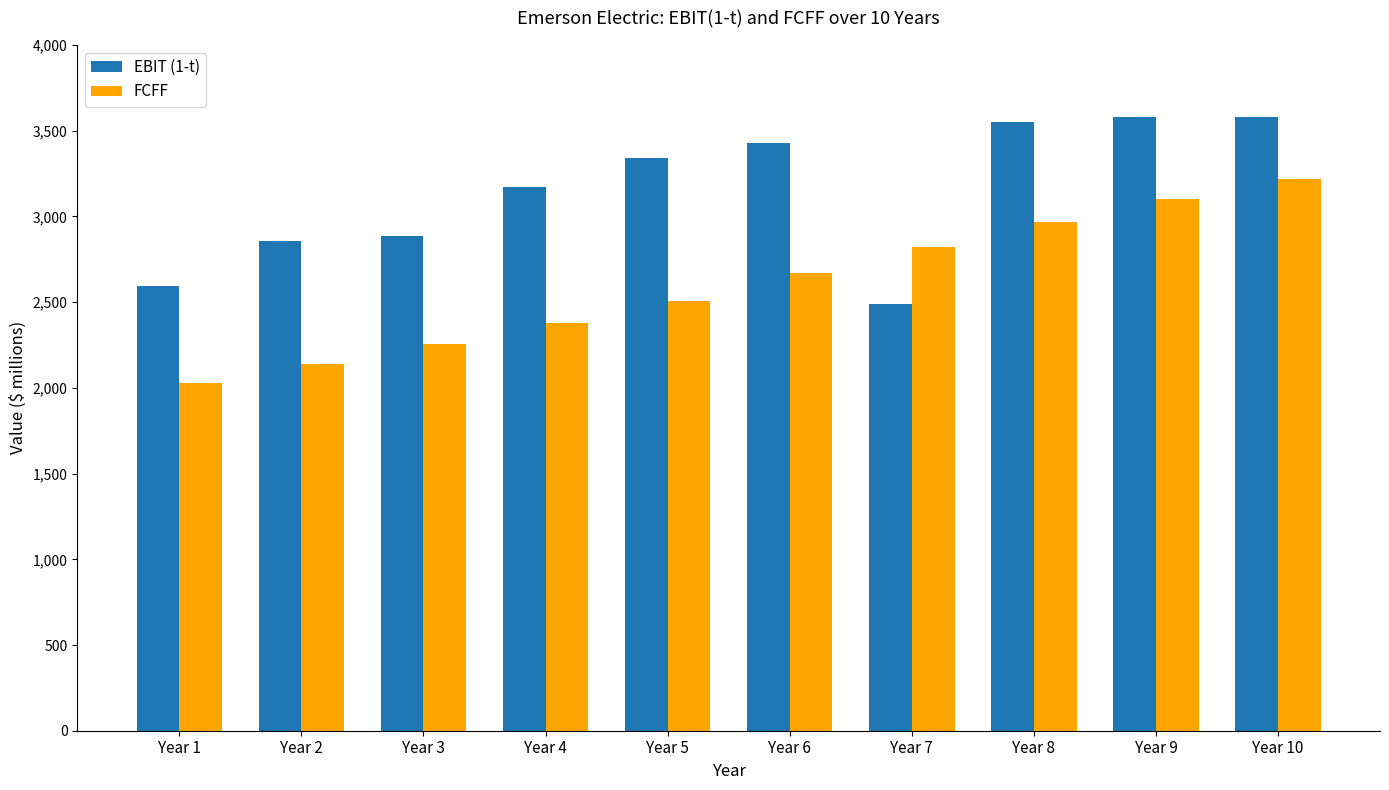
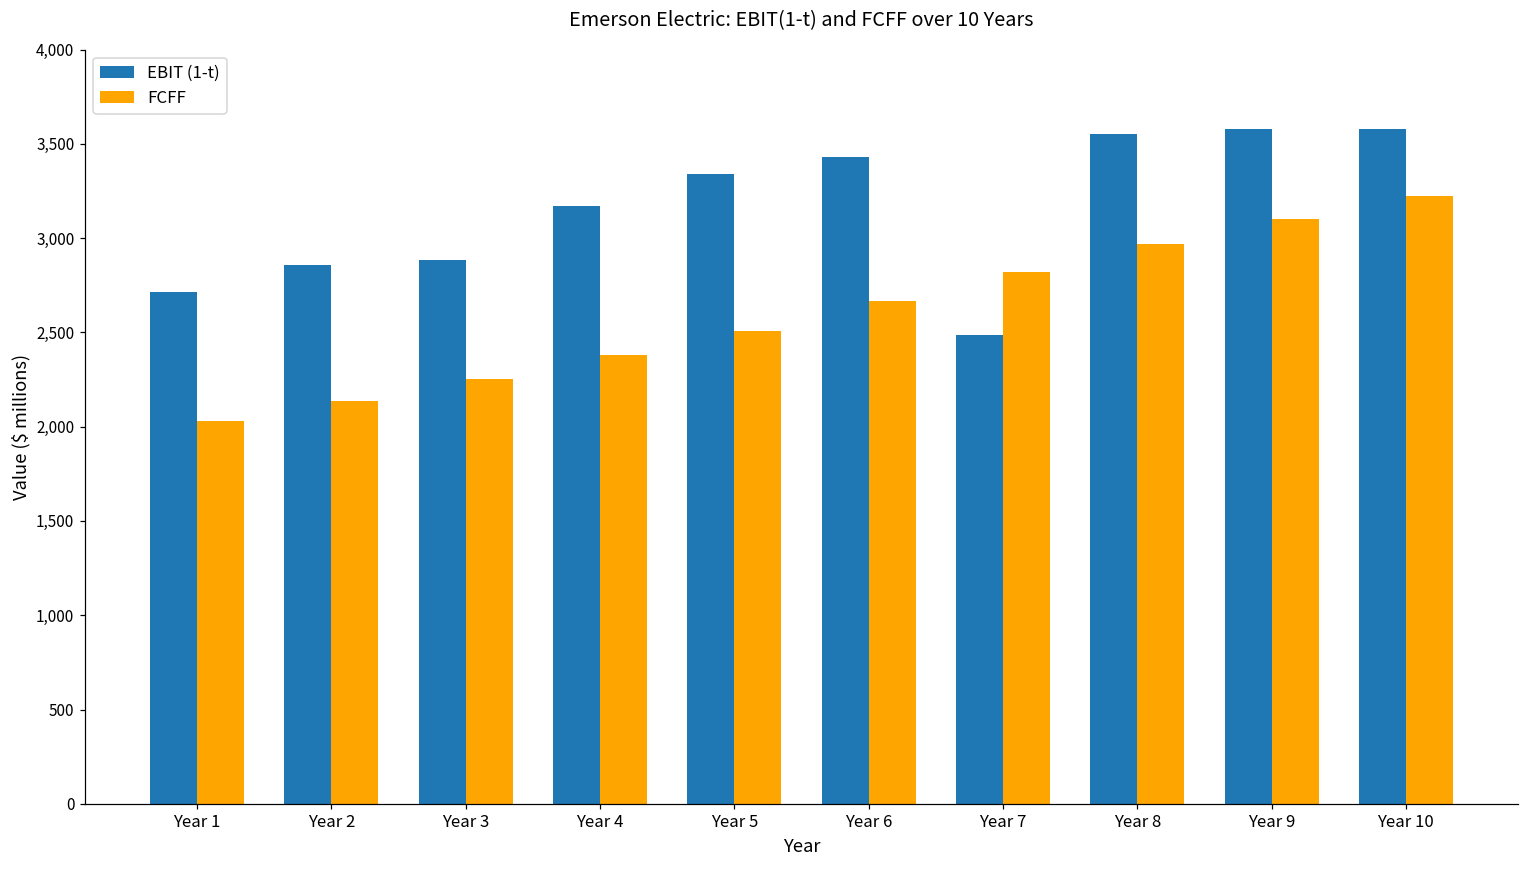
EBIT (1-t), Year 1: 2,600 -> 2,710
